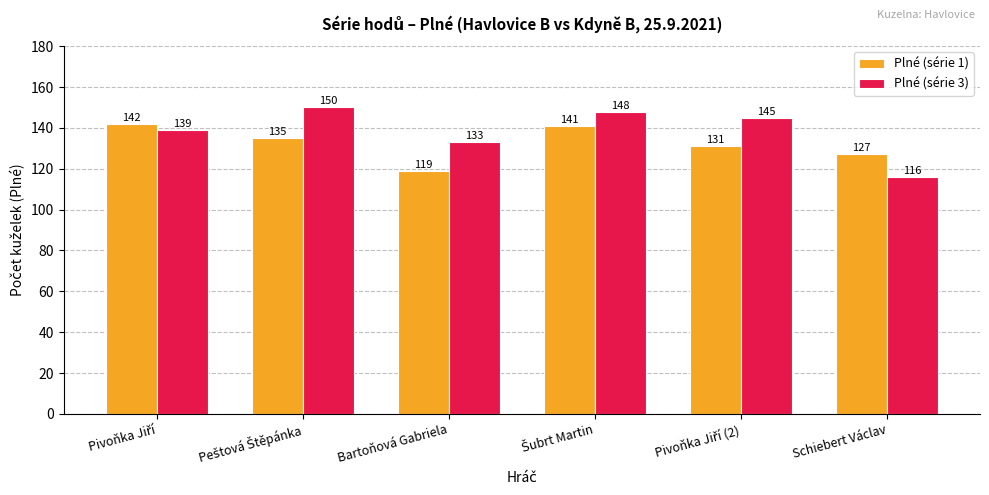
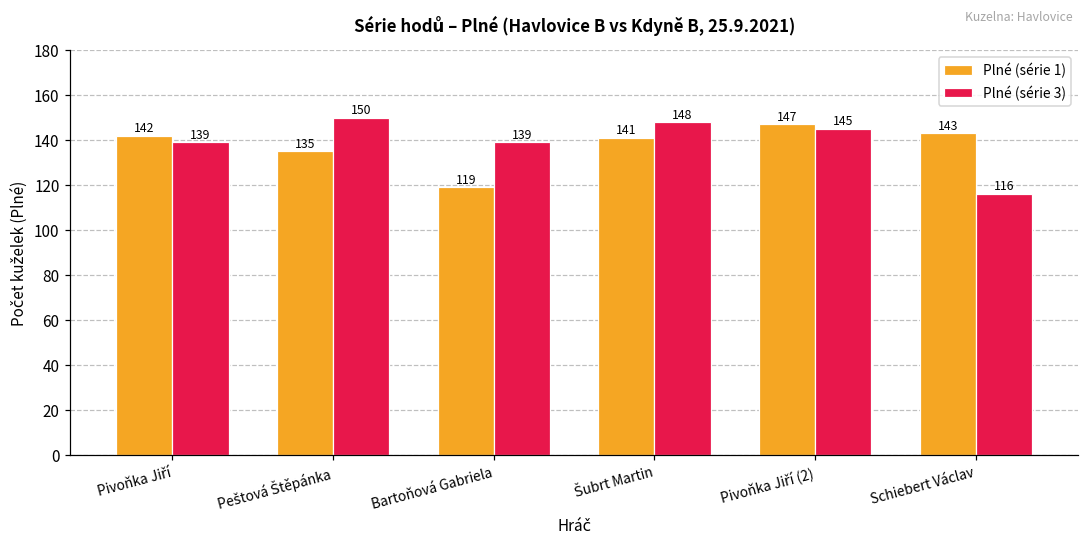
Plné (série 3), Bartoňová Gabriela: 133 -> 139
Plné (série 1), Pivoňka Jiří (2): 131 -> 147
Plné (série 1), Schiebert Václav: 127 -> 143
